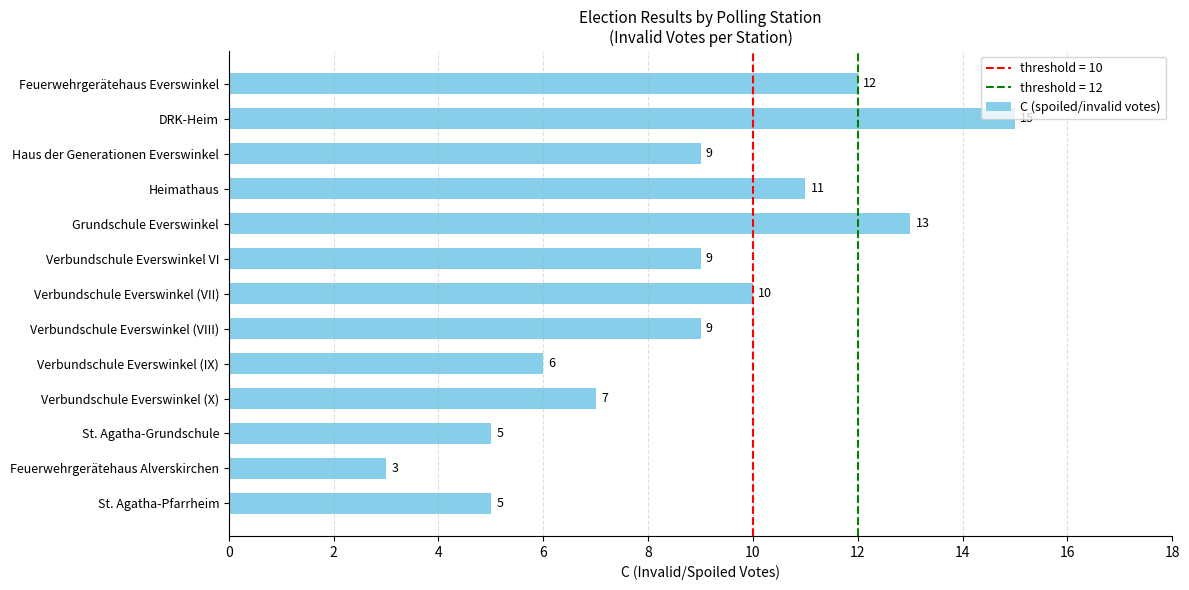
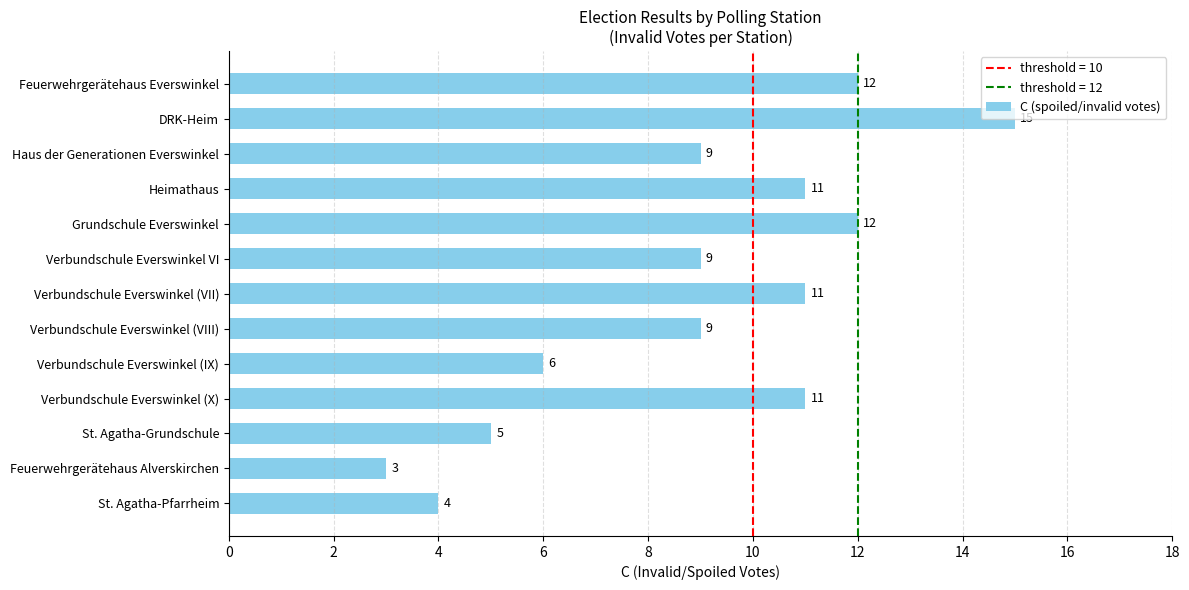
Grundschule Everswinkel: 13 -> 12
Verbundschule Everswinkel (VII): 10 -> 11
Verbundschule Everswinkel (X): 7 -> 11
St. Agatha-Pfarrheim: 5 -> 4
